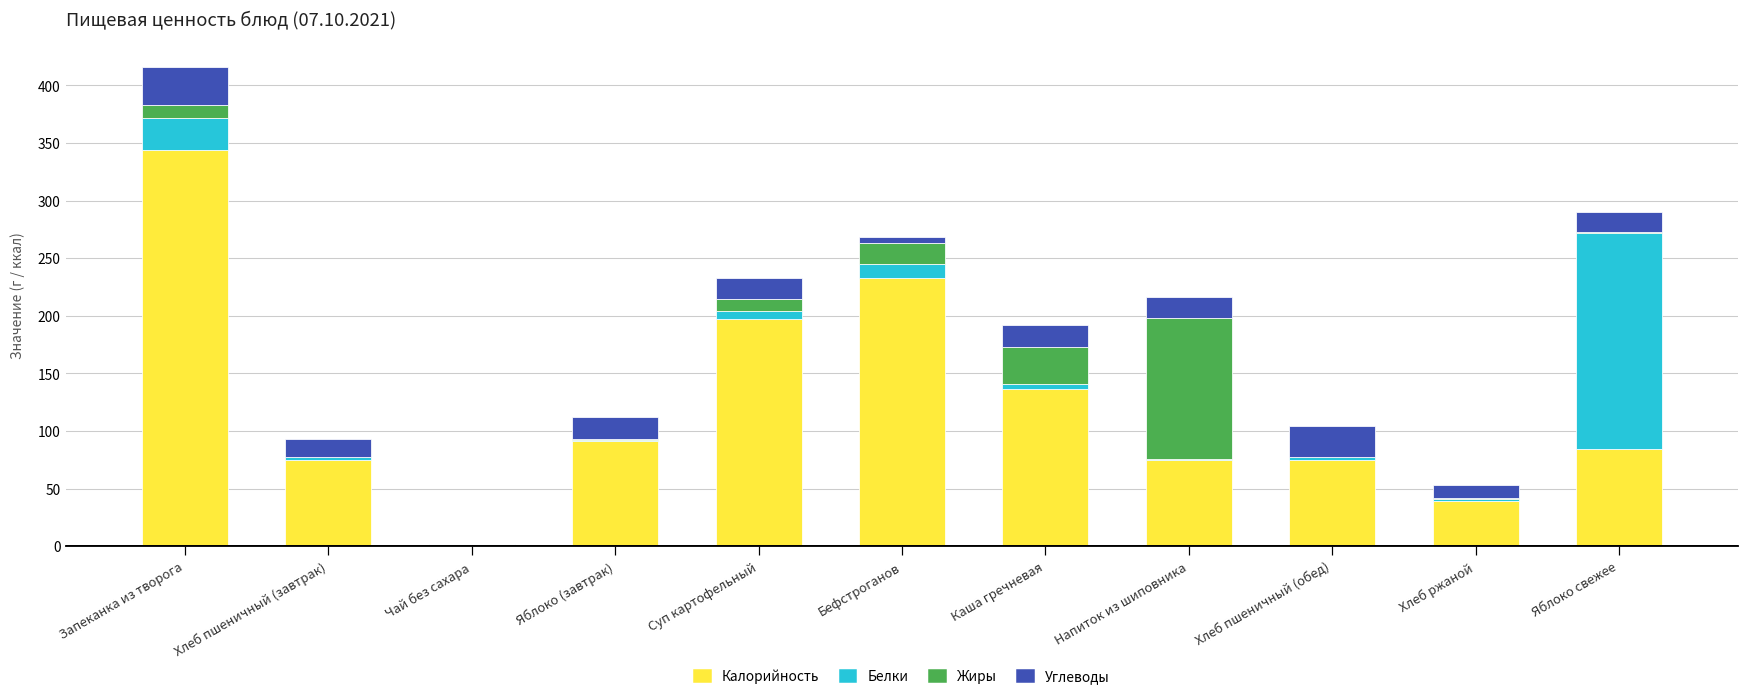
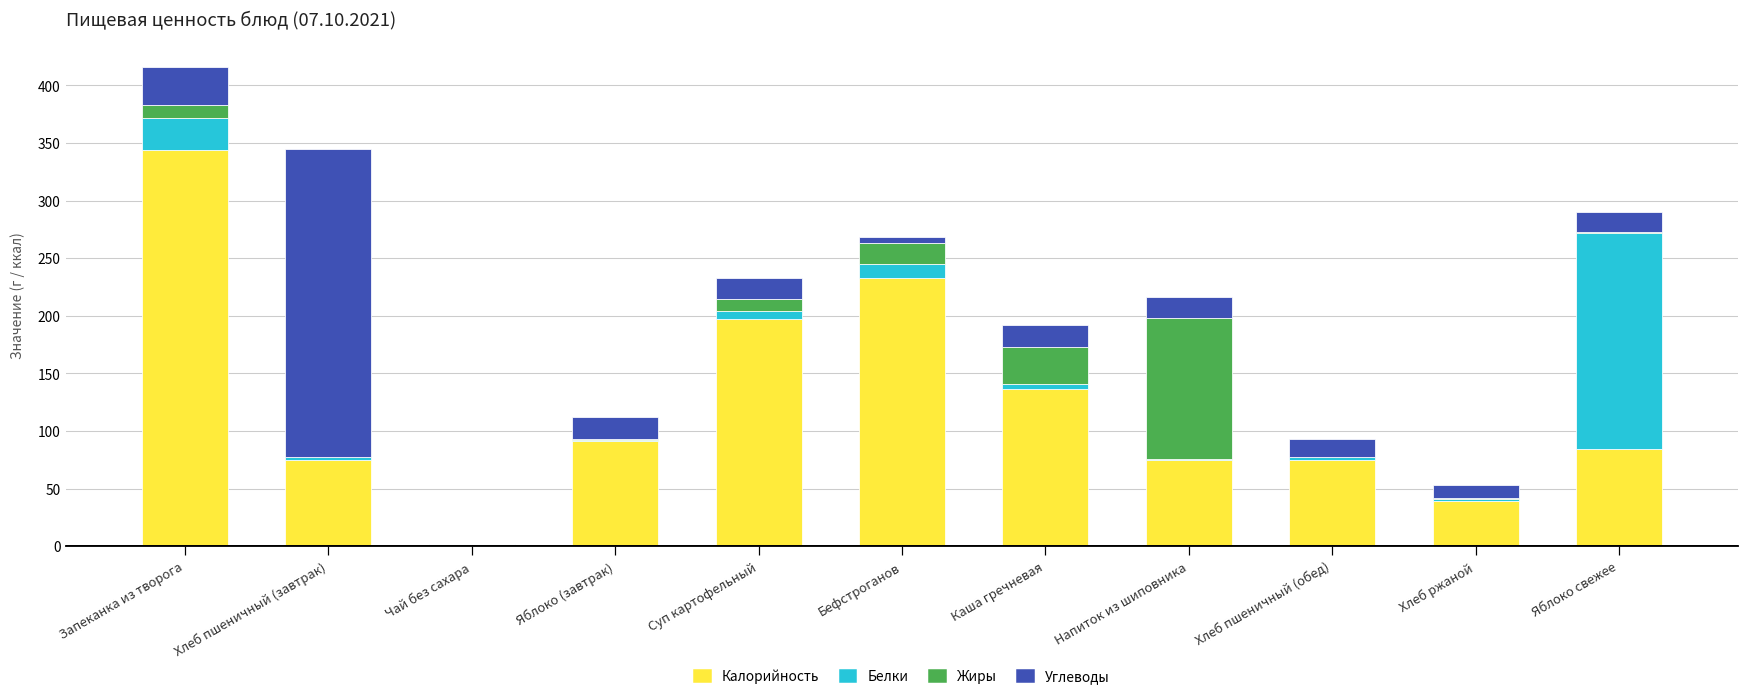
Углеводы, Хлеб пшеничный (завтрак): 15 -> 267
Углеводы, Хлеб пшеничный (обед): 27 -> 15
